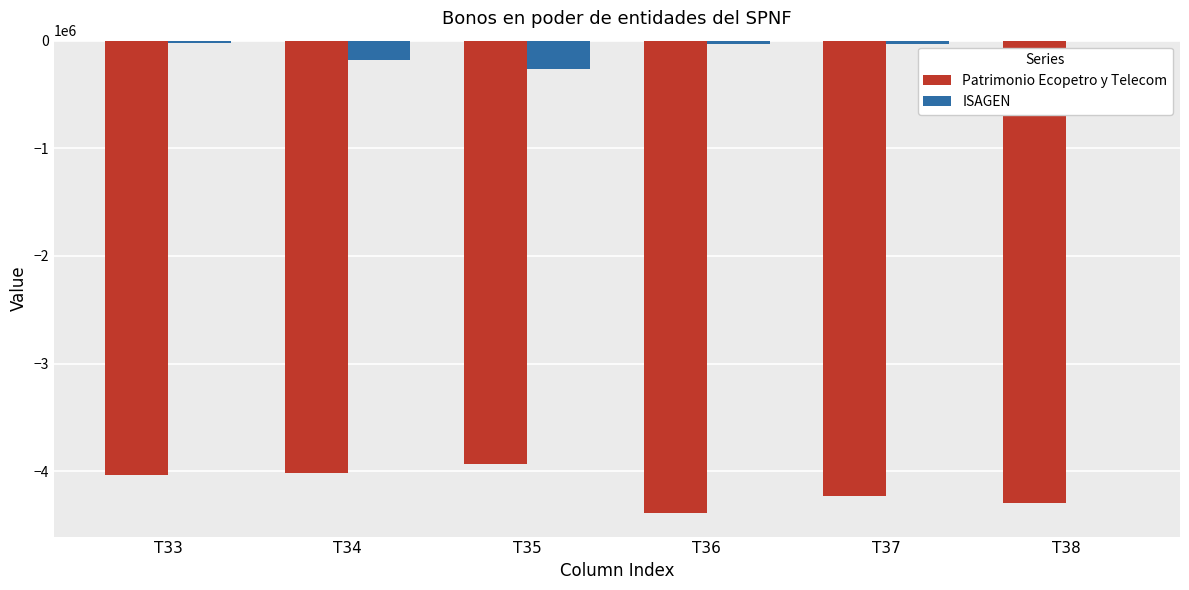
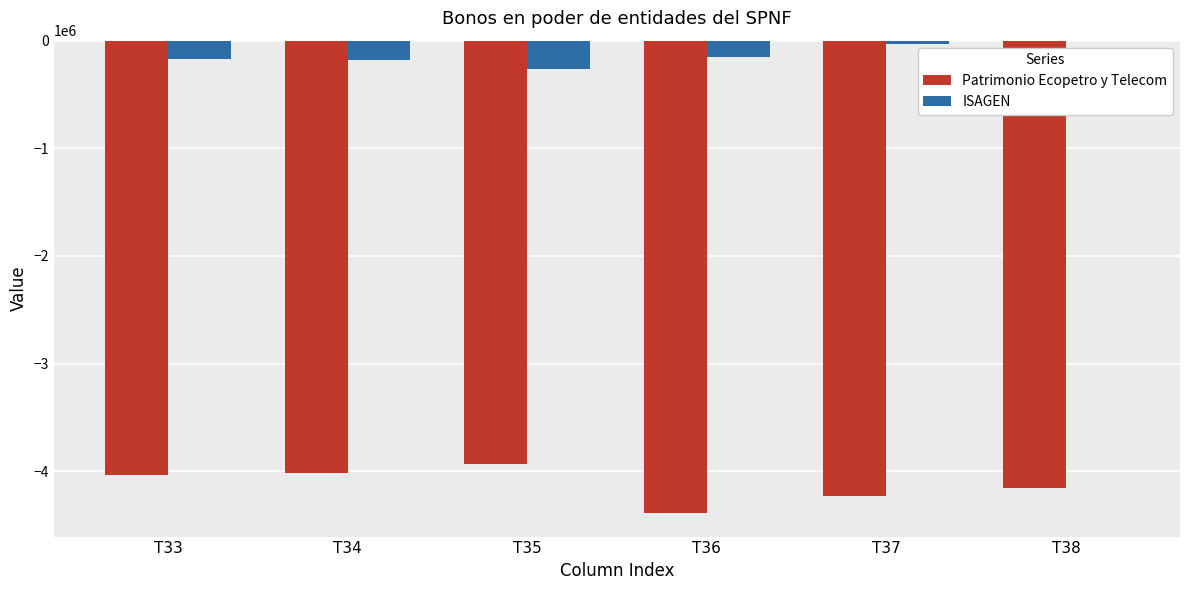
ISAGEN, T33: -20000 -> -170000
ISAGEN, T36: -30000 -> -150000
Patrimonio Ecopetro y Telecom, T38: -4300000 -> -4160000
